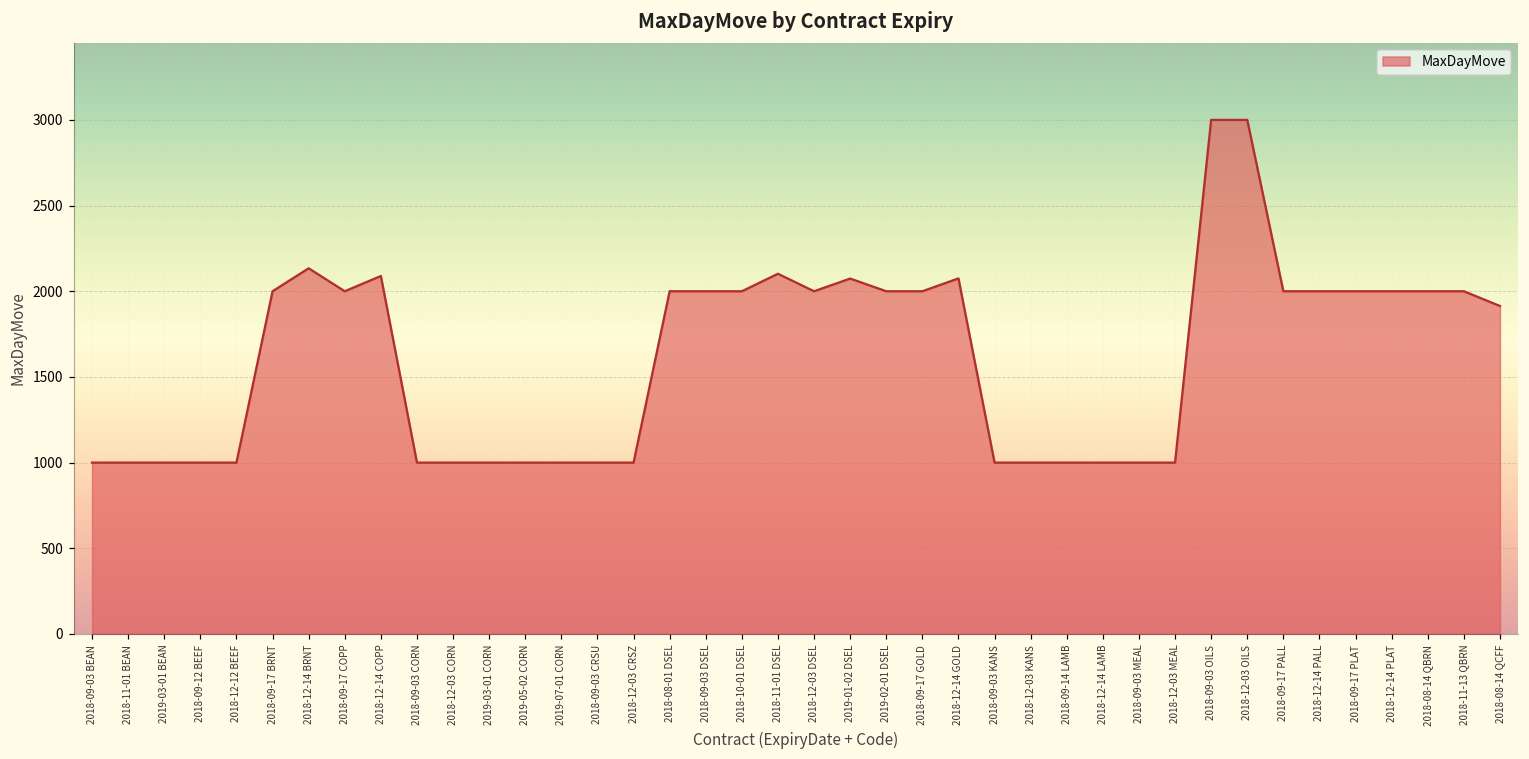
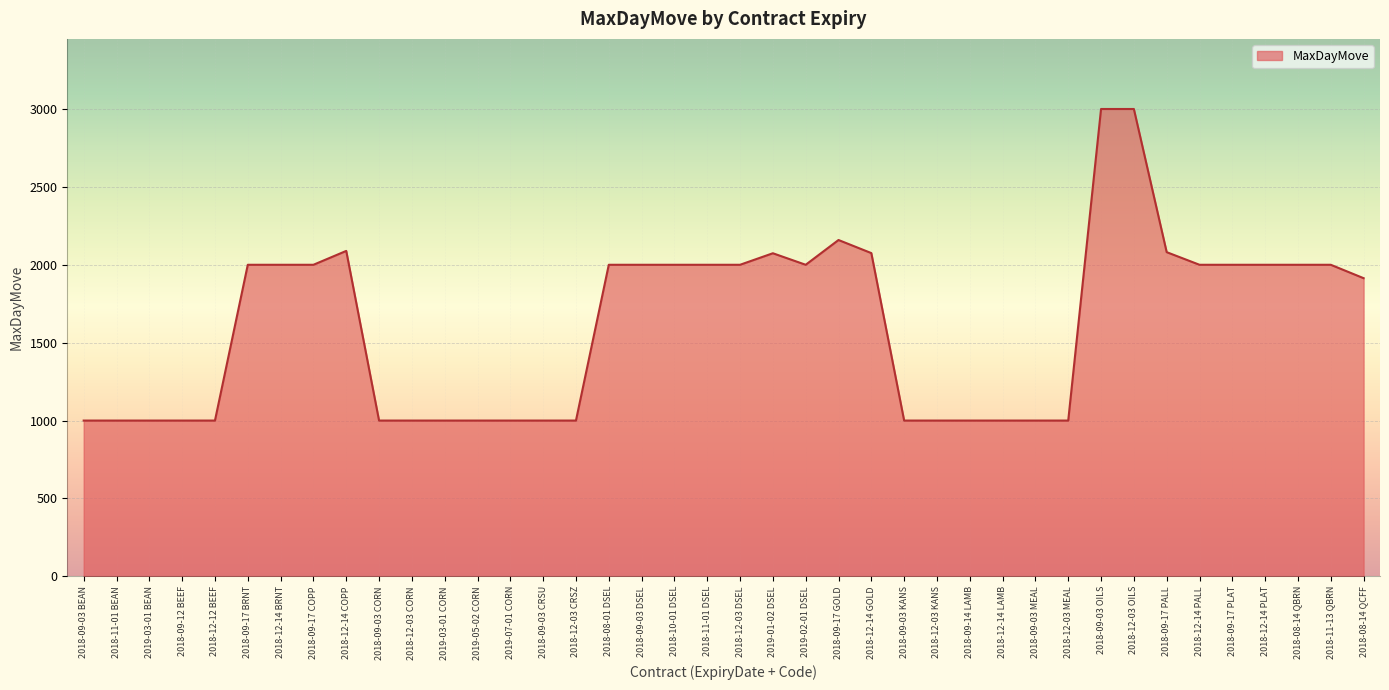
2018-12-14 BRNT: 2130 -> 2000
2018-11-01 DSEL: 2100 -> 2000
2018-09-17 GOLD: 2000 -> 2160
2018-09-17 PALL: 2000 -> 2080
